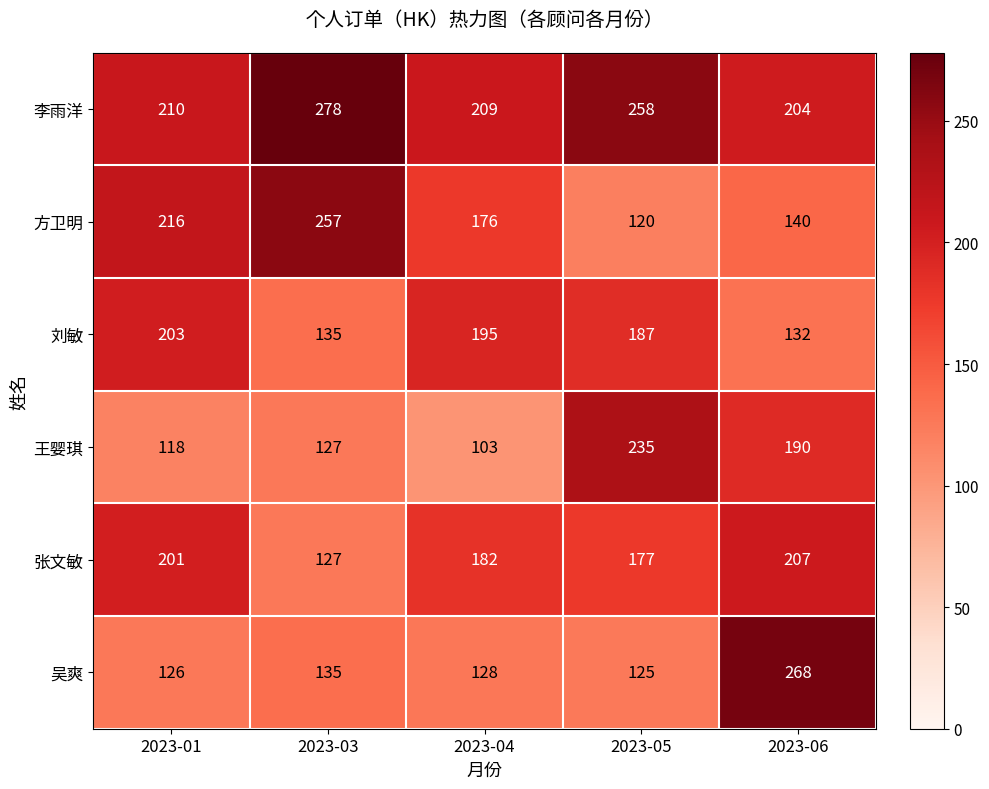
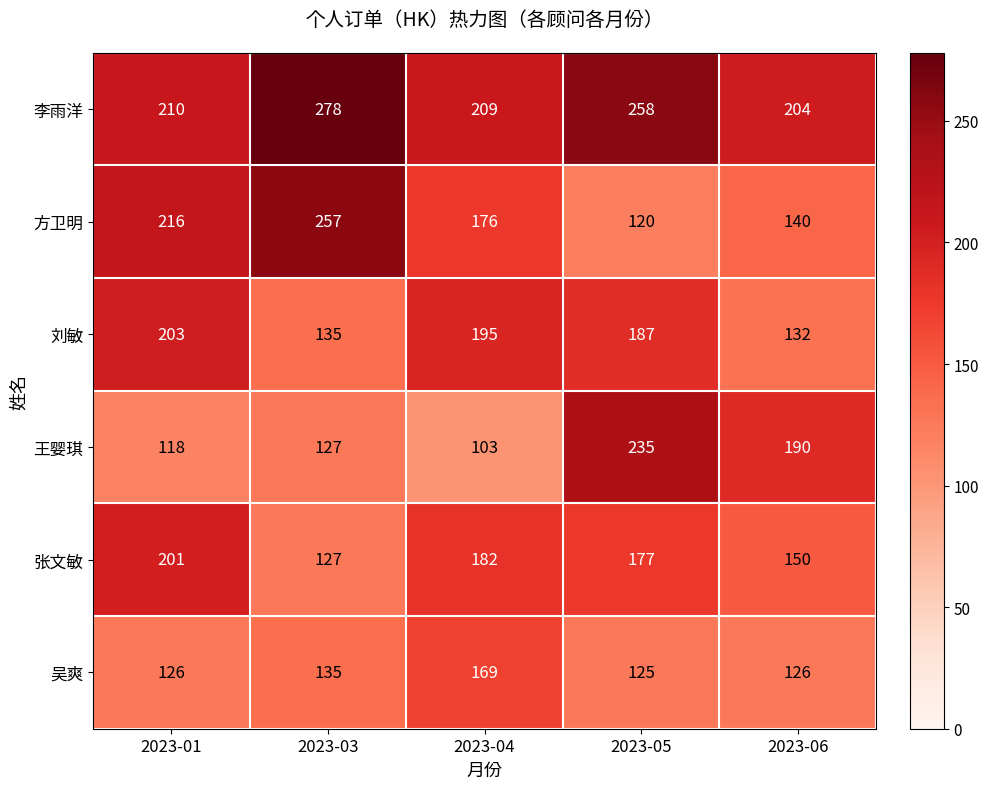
张文敏, 2023-06: 207 -> 150
吴爽, 2023-04: 128 -> 169
吴爽, 2023-06: 268 -> 126
